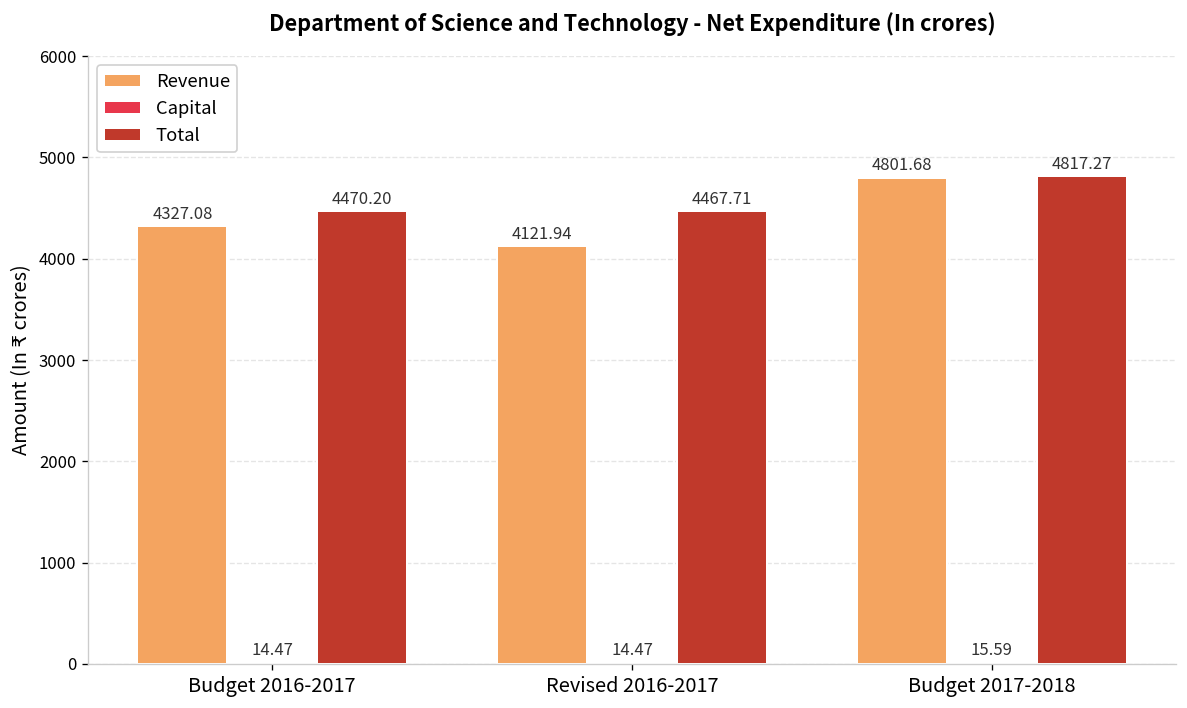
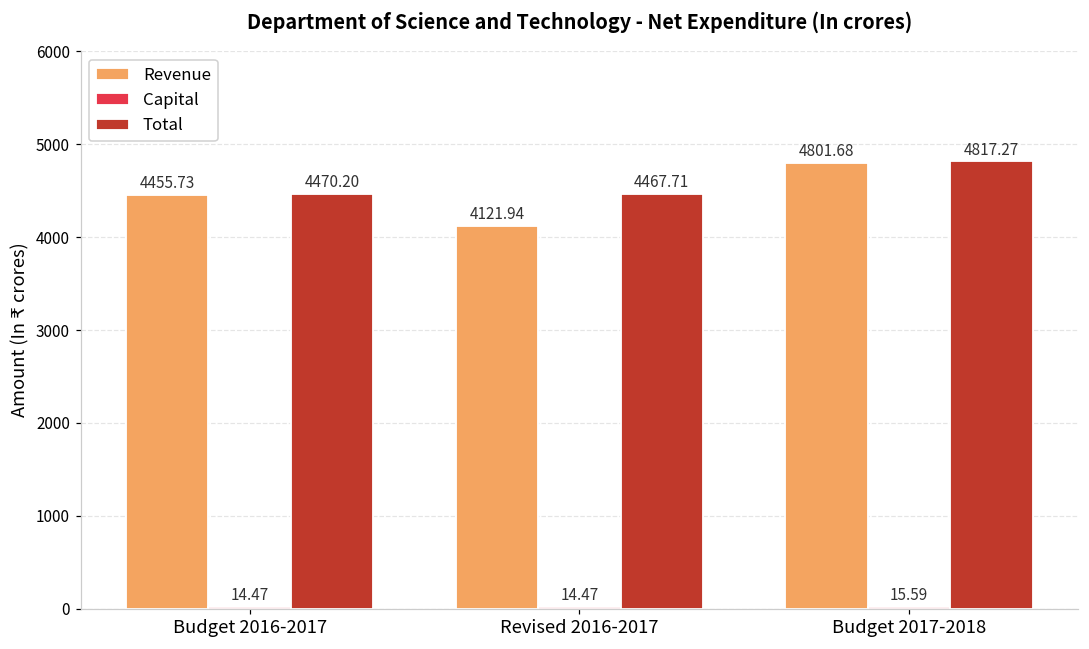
Revenue, Budget 2016-2017: 4327.08 -> 4455.73
